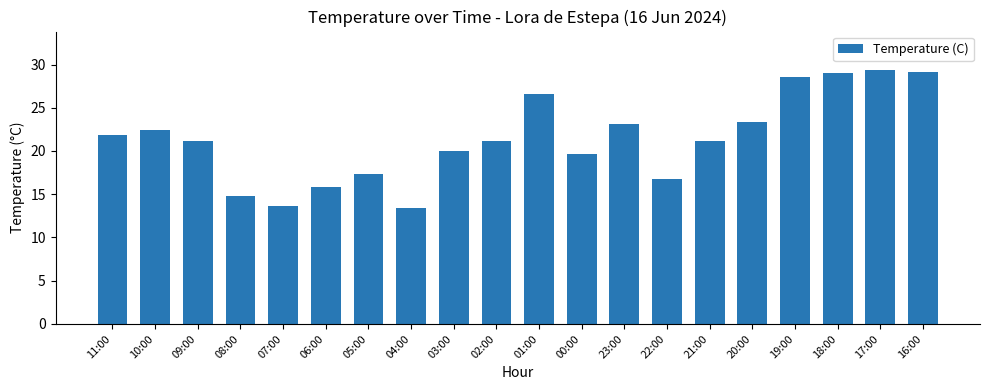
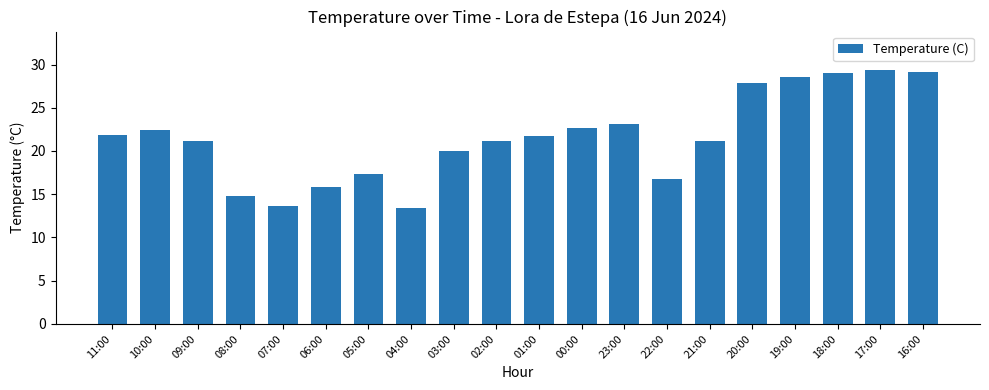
01:00: 27 -> 22
00:00: 20 -> 23
20:00: 23 -> 28
